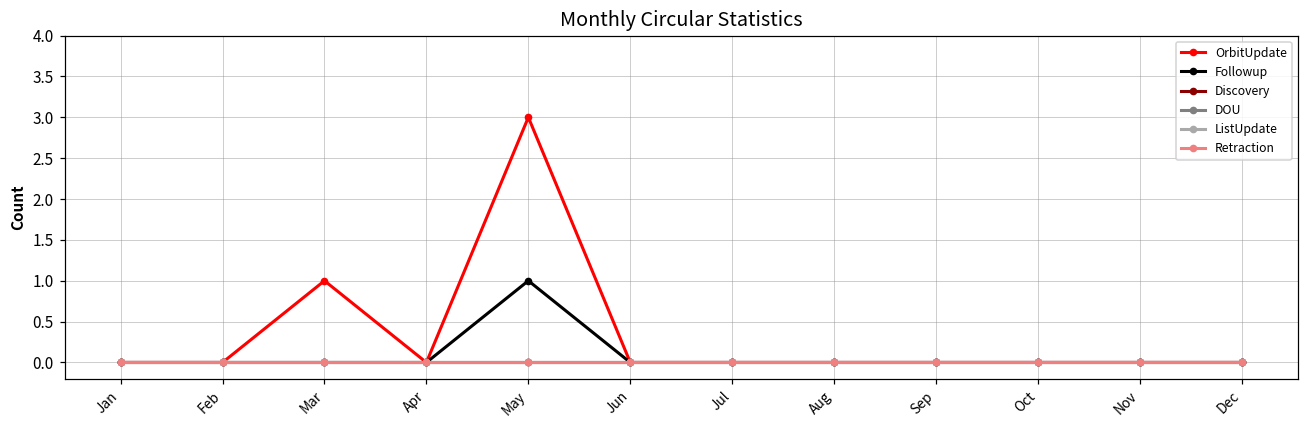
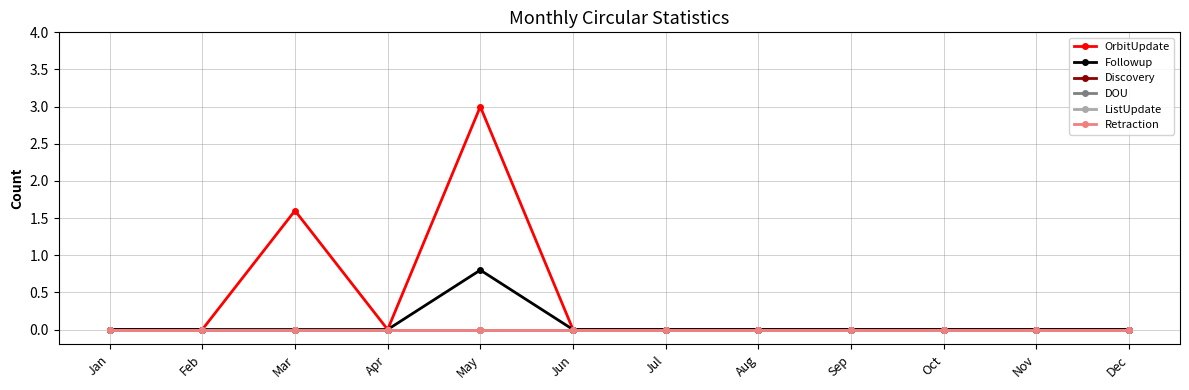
OrbitUpdate, Mar: 1.0 -> 1.6
Followup, May: 1.0 -> 0.8
